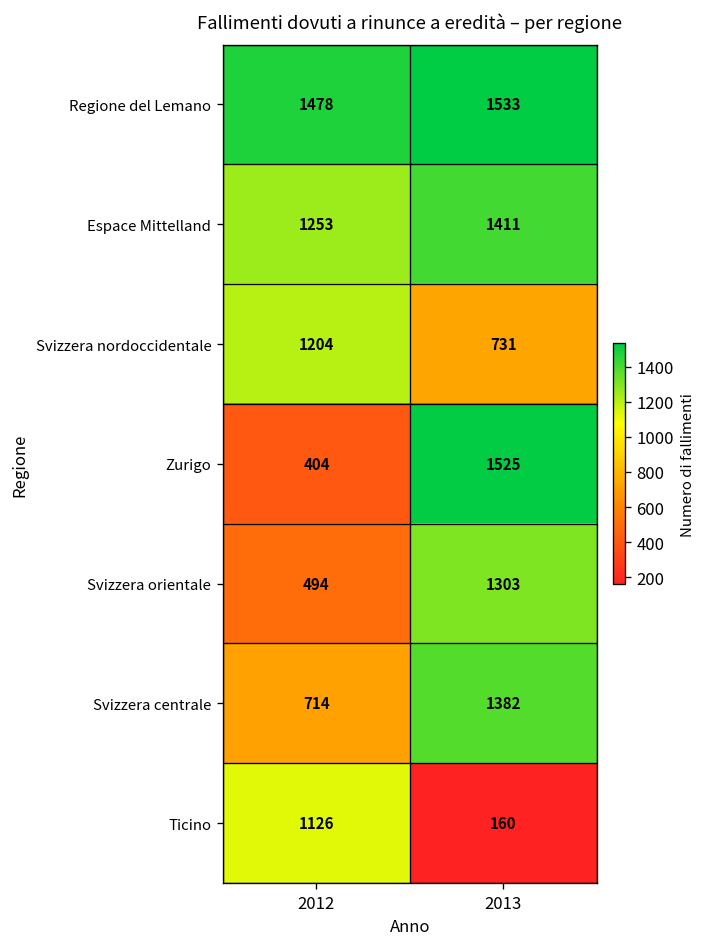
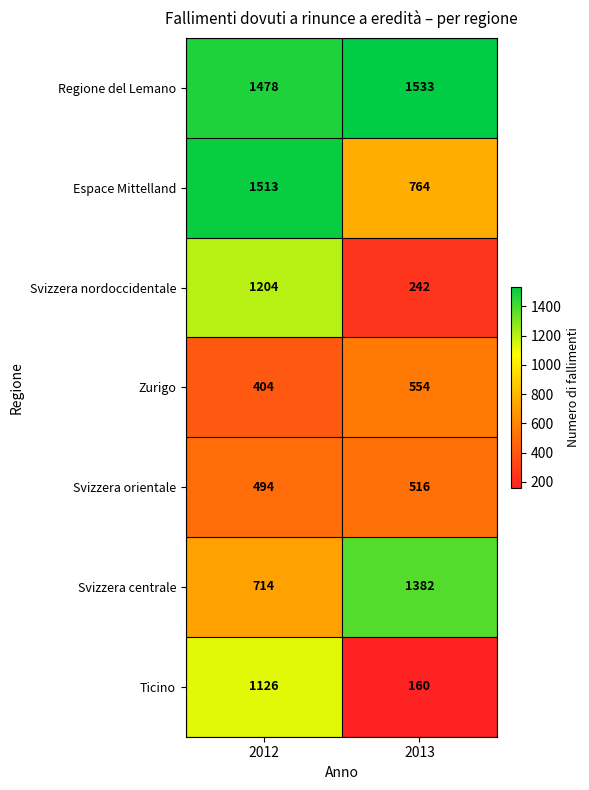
Espace Mittelland, 2012: 1253 -> 1513
Espace Mittelland, 2013: 1411 -> 764
Svizzera nordoccidentale, 2013: 731 -> 242
Zurigo, 2013: 1525 -> 554
Svizzera orientale, 2013: 1303 -> 516
